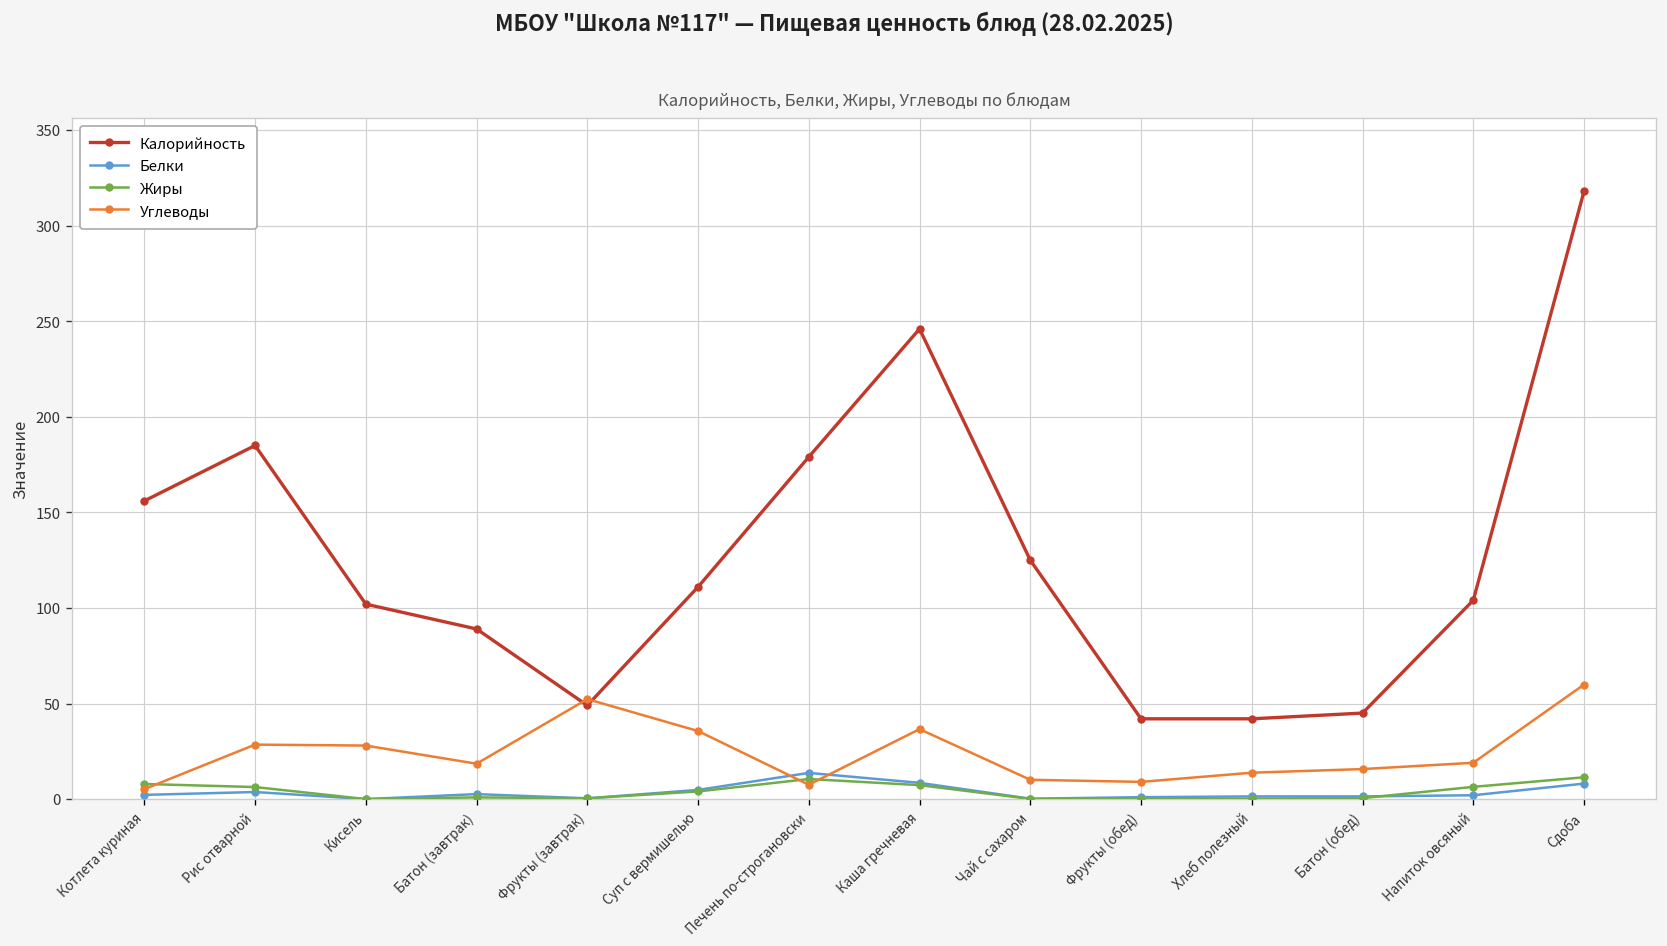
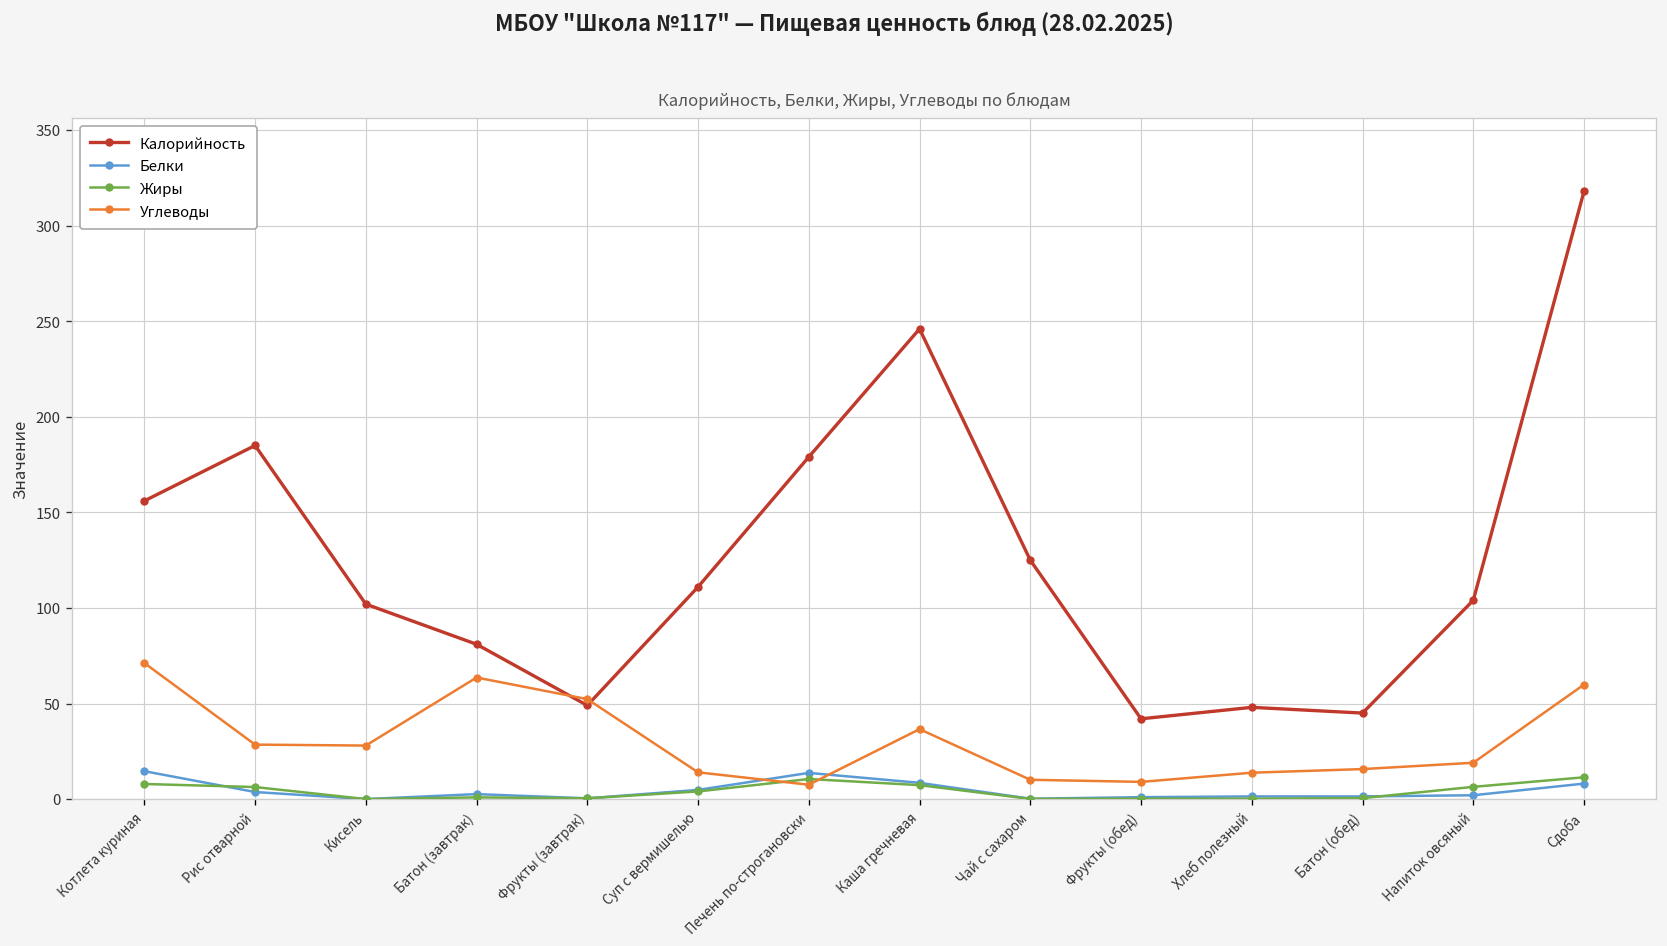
Белки, Котлета куриная: 2 -> 15
Углеводы, Котлета куриная: 5 -> 71
Калорийность, Батон (завтрак): 89 -> 81
Углеводы, Батон (завтрак): 19 -> 64
Углеводы, Суп с вермишелью: 36 -> 14
Калорийность, Хлеб полезный: 42 -> 48
